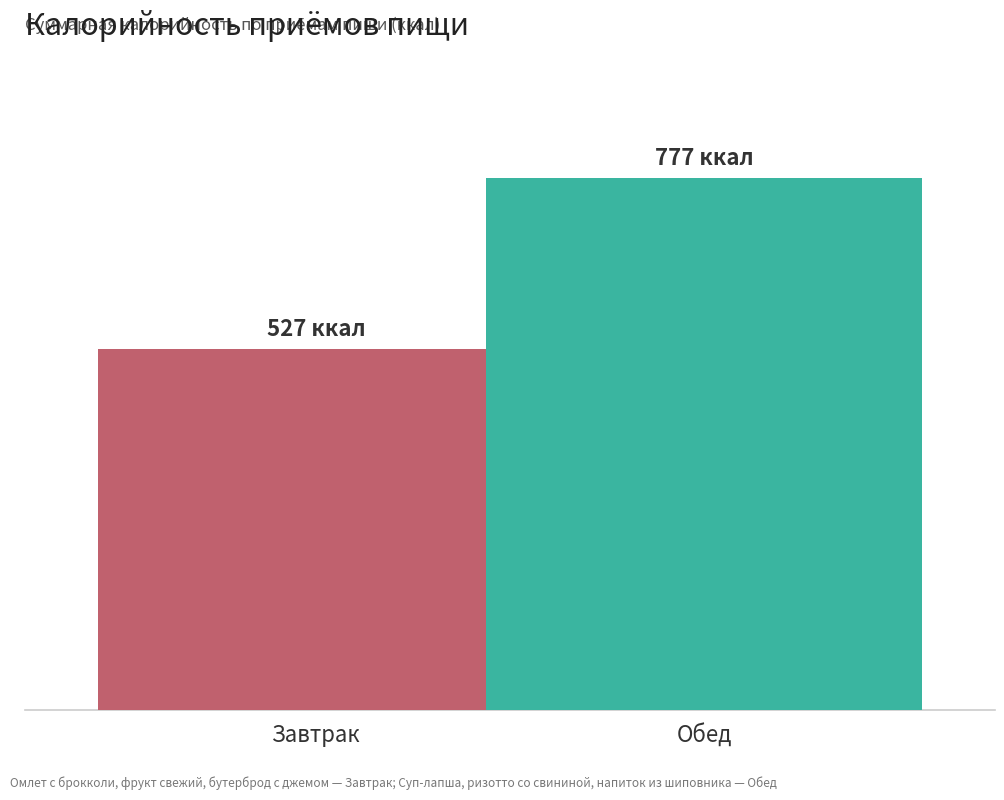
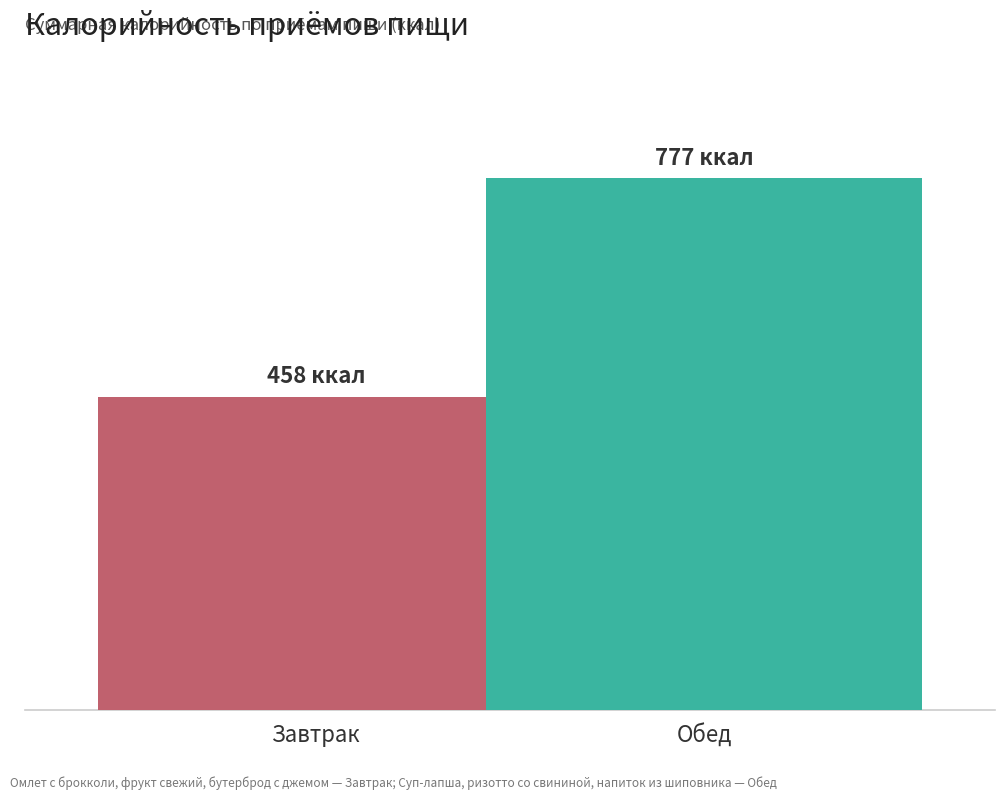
Завтрак: 527 -> 458
